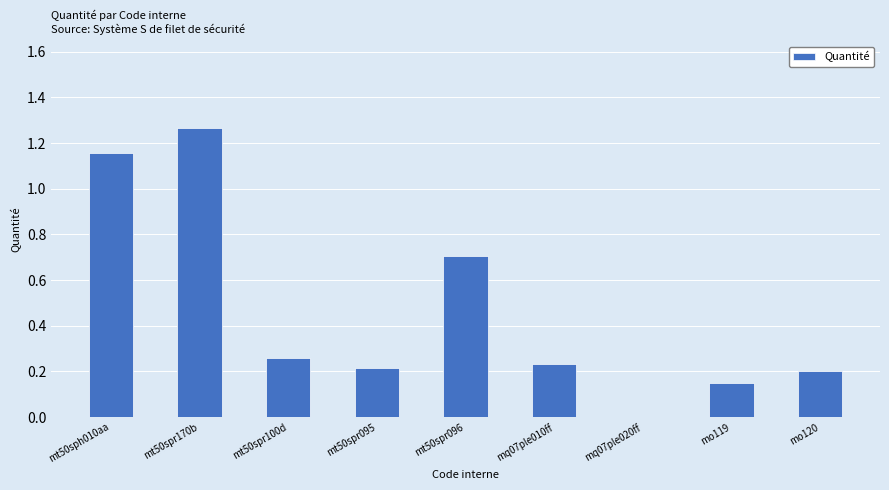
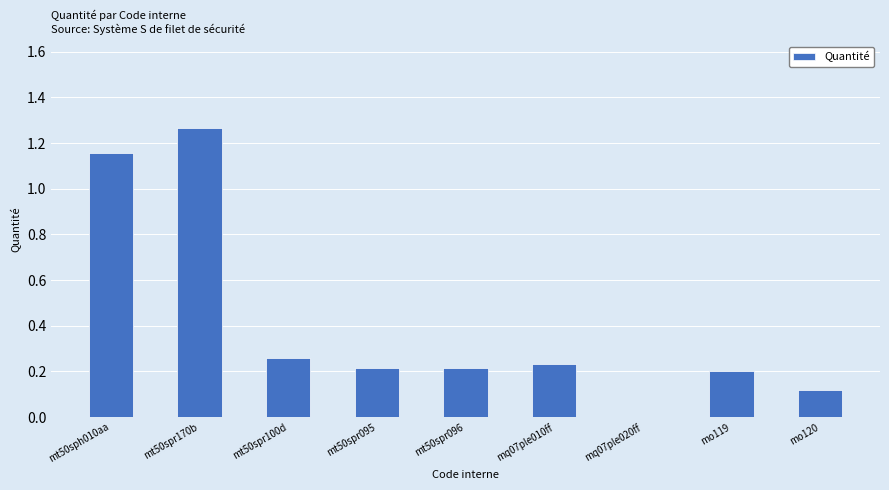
mt50spr096: 0.71 -> 0.22
mo119: 0.15 -> 0.20
mo120: 0.20 -> 0.12
